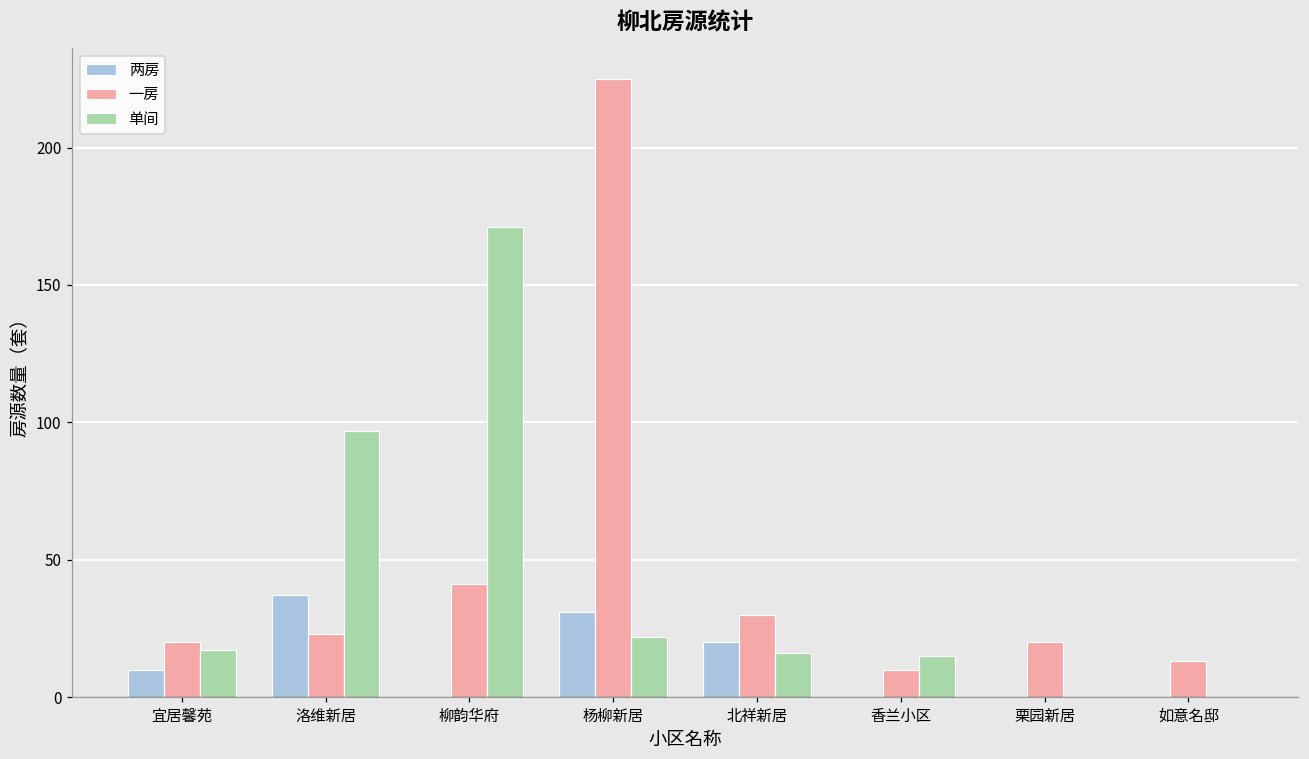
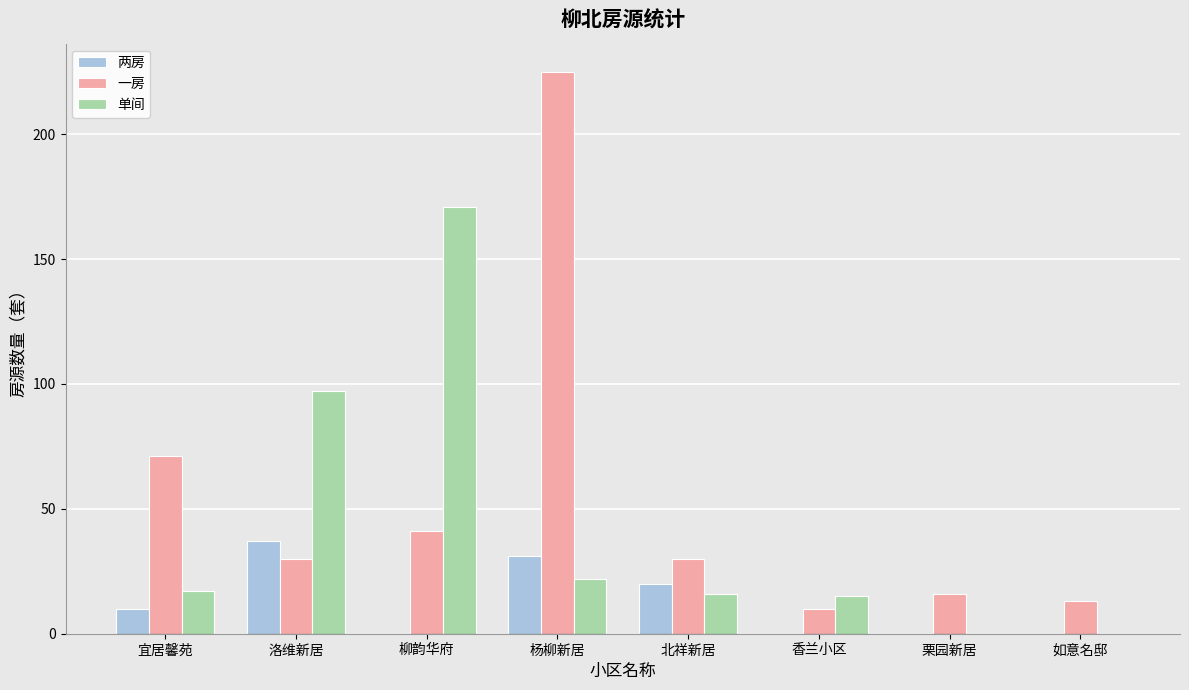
一房, 宜居馨苑: 20 -> 71
一房, 洛维新居: 23 -> 30
一房, 栗园新居: 20 -> 16
